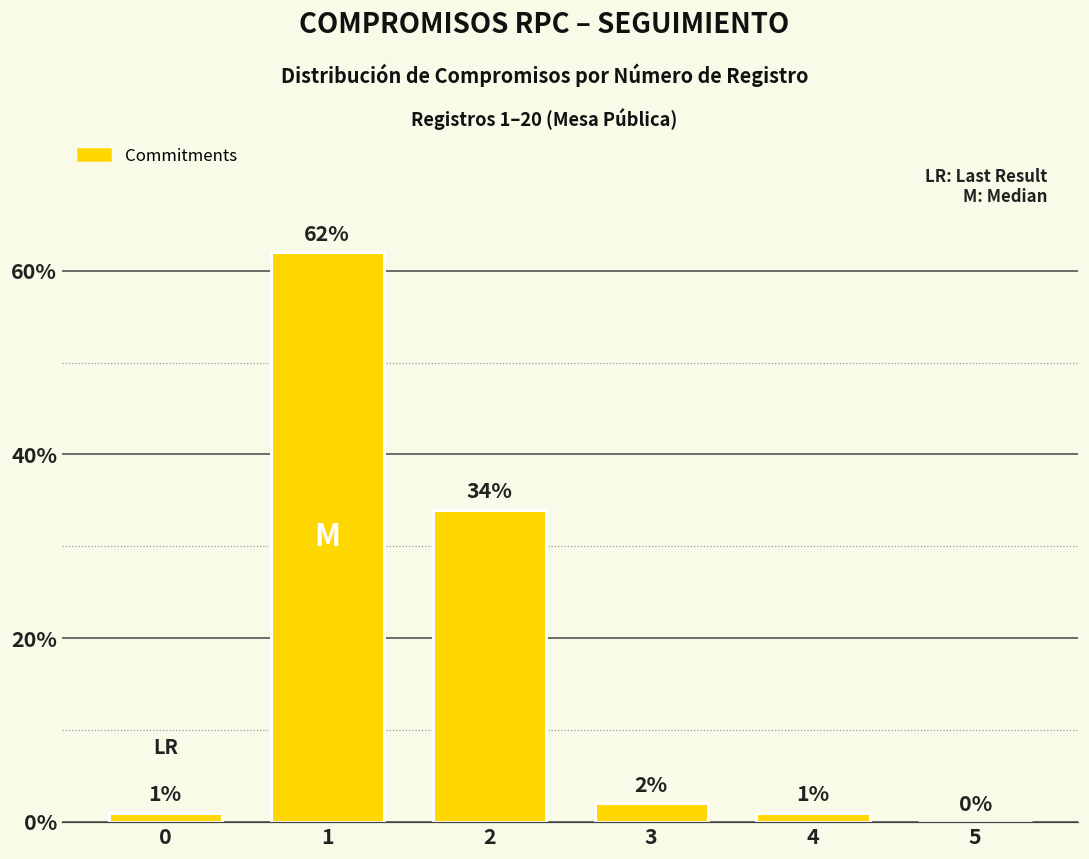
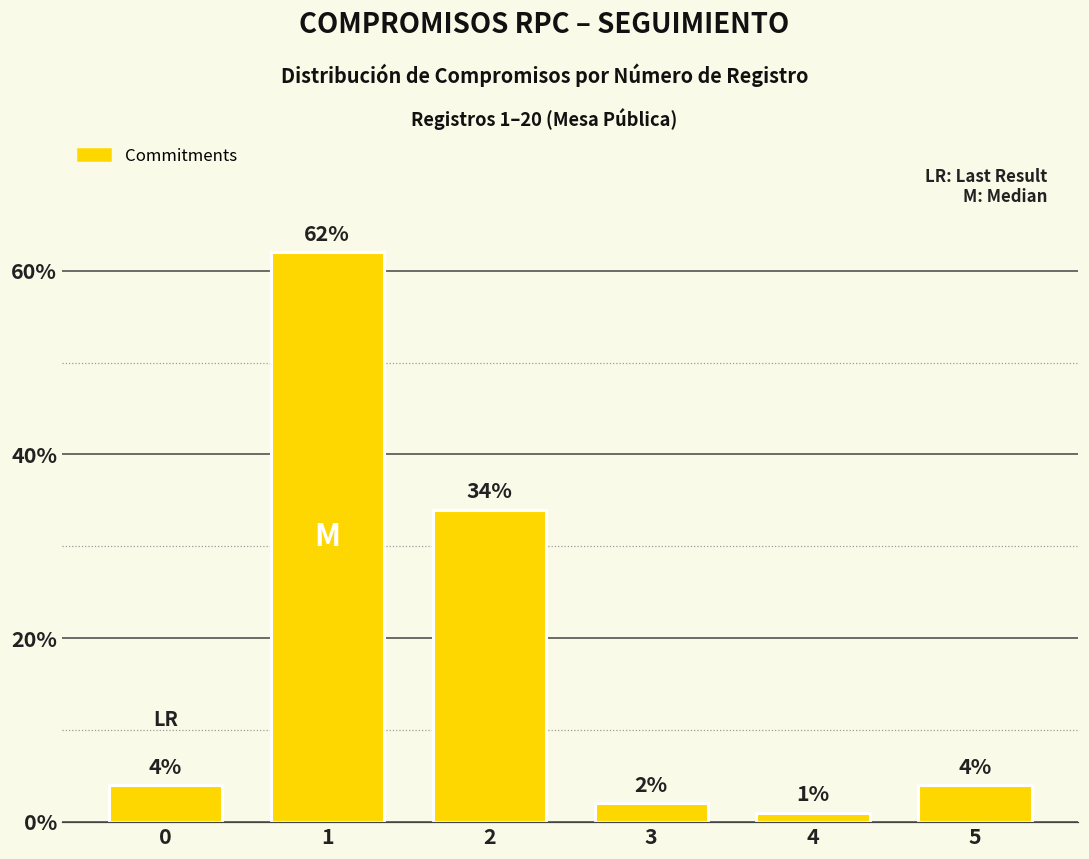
0: 1% -> 4%
5: 0% -> 4%
